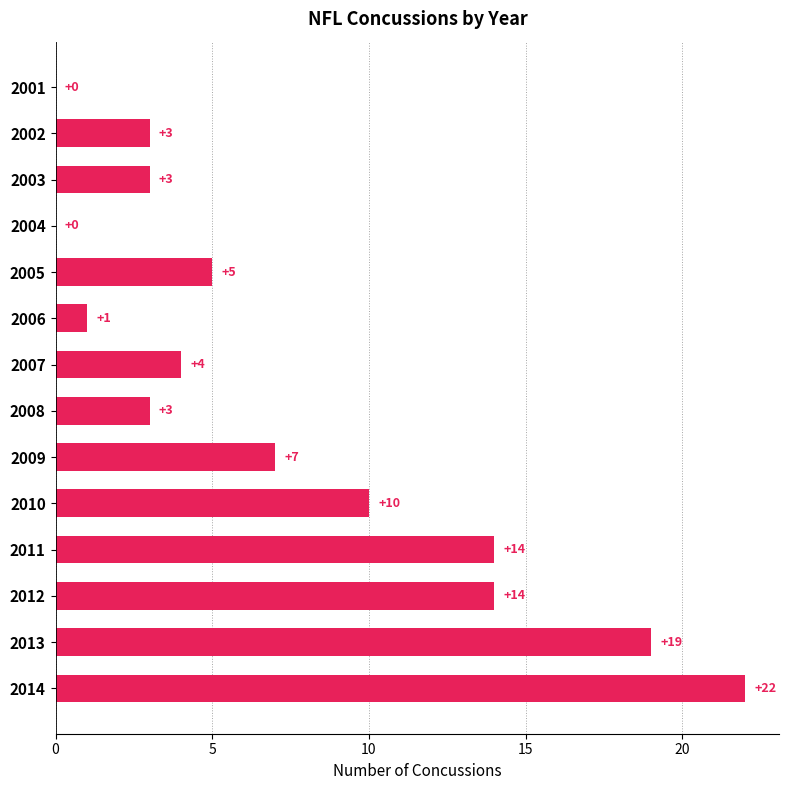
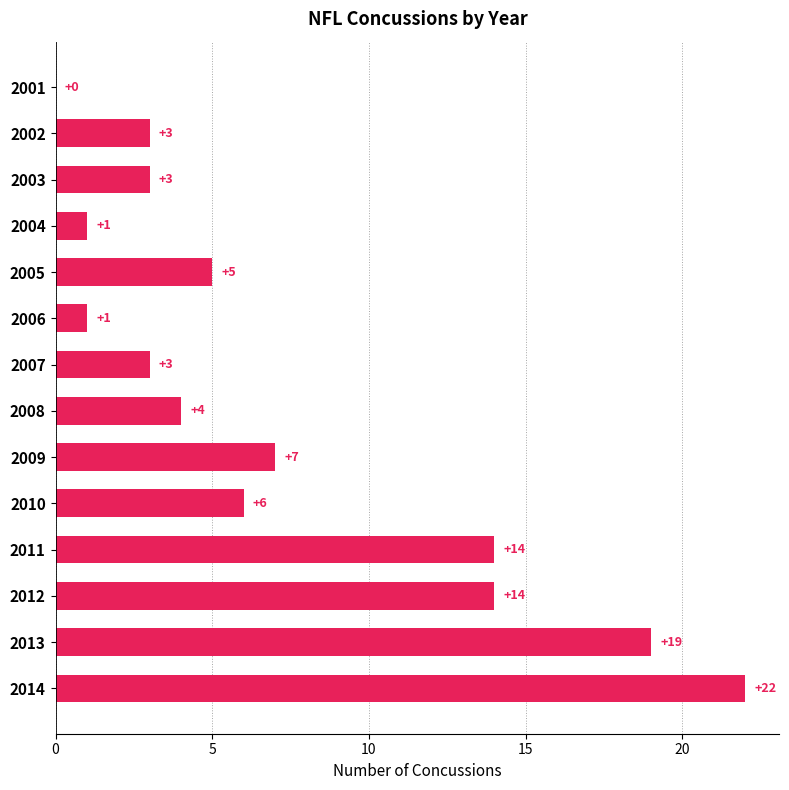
2004: +0 -> +1
2007: +4 -> +3
2008: +3 -> +4
2010: +10 -> +6
